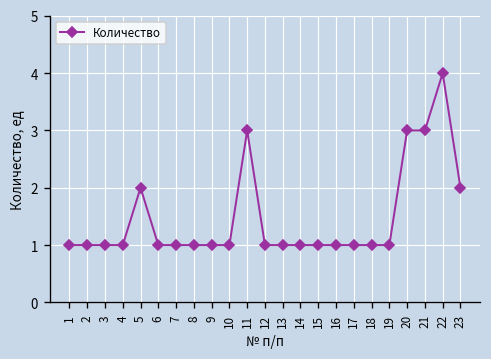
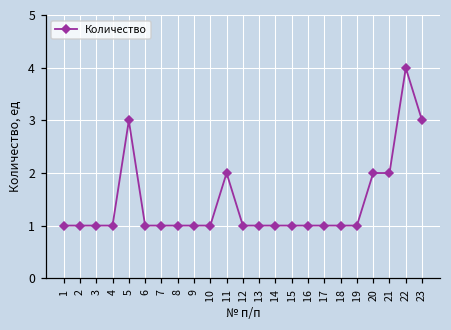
5: 2 -> 3
11: 3 -> 2
20: 3 -> 2
21: 3 -> 2
23: 2 -> 3
